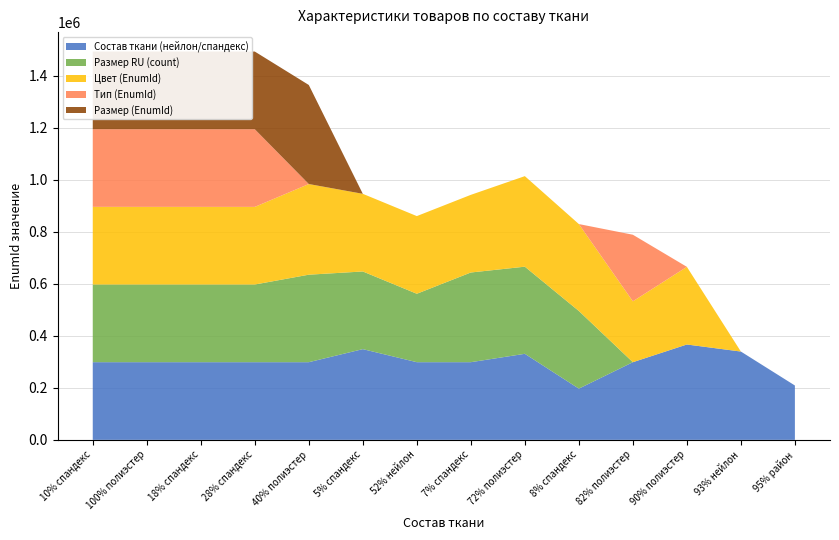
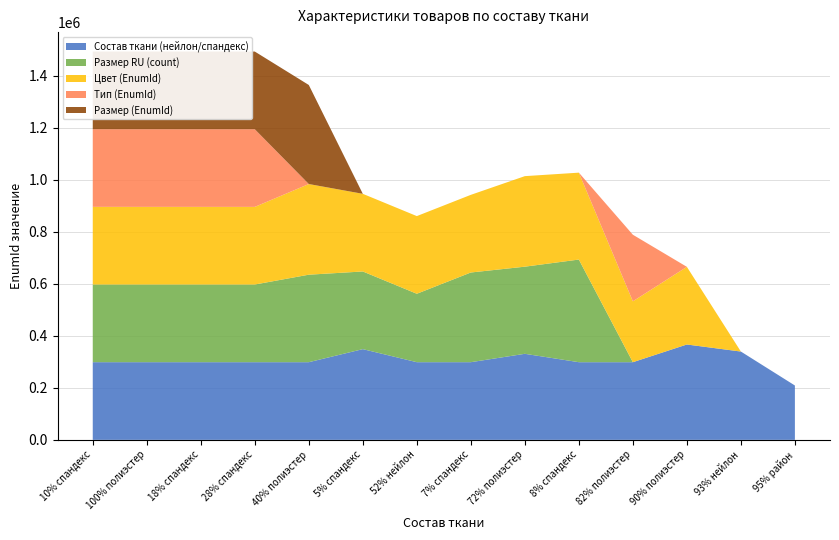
Состав ткани (нейлон/спандекс), 8% спандекс: 200000 -> 300000
Размер RU (count), 8% спандекс: 300000 -> 390000
